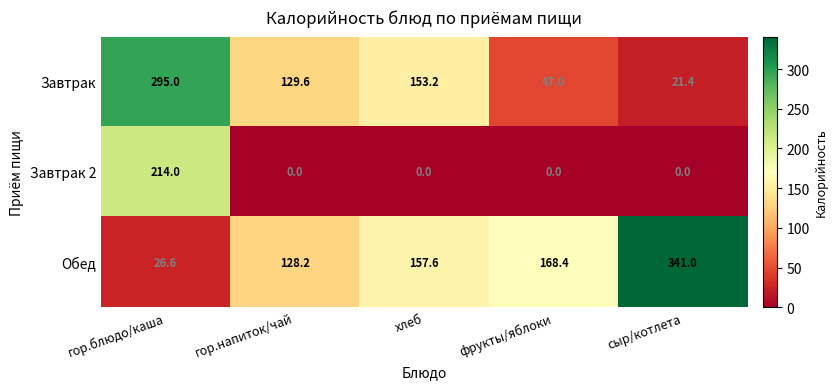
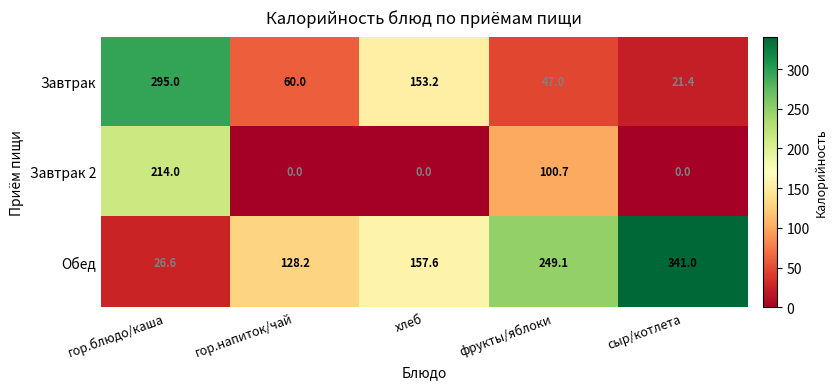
Завтрак, гор.напиток/чай: 129.6 -> 60.0
Завтрак 2, фрукты/яблоки: 0.0 -> 100.7
Обед, фрукты/яблоки: 168.4 -> 249.1
